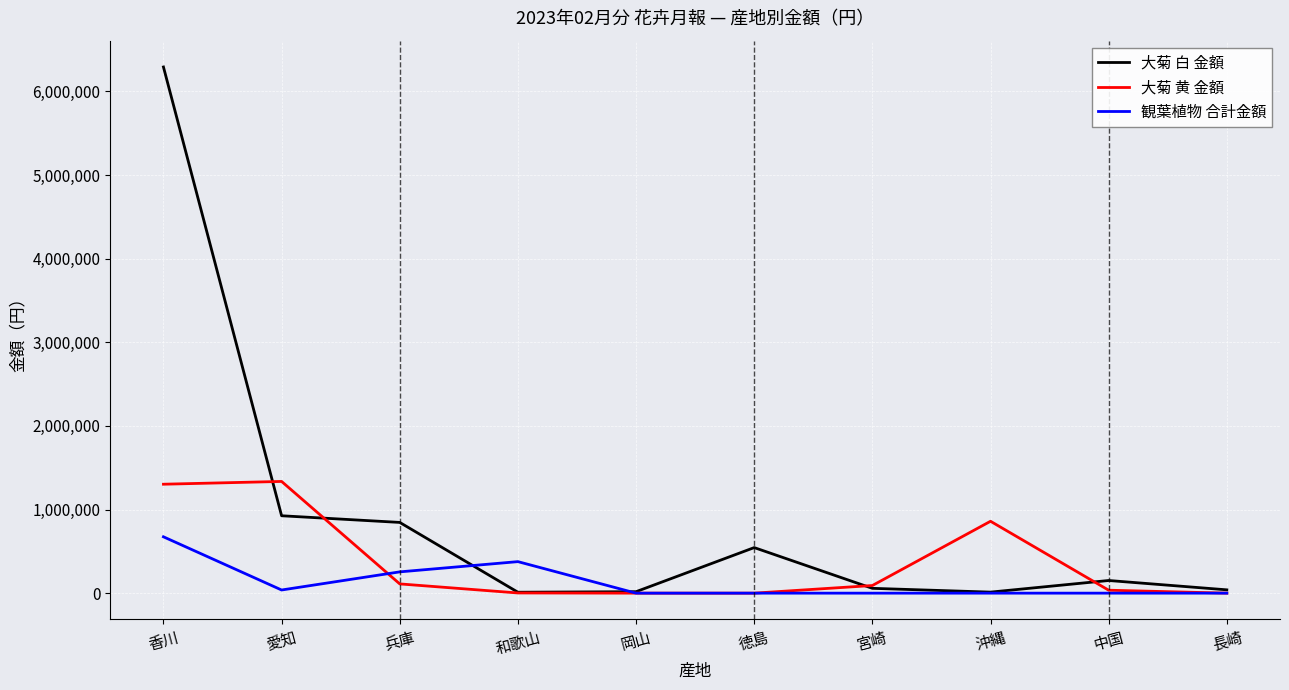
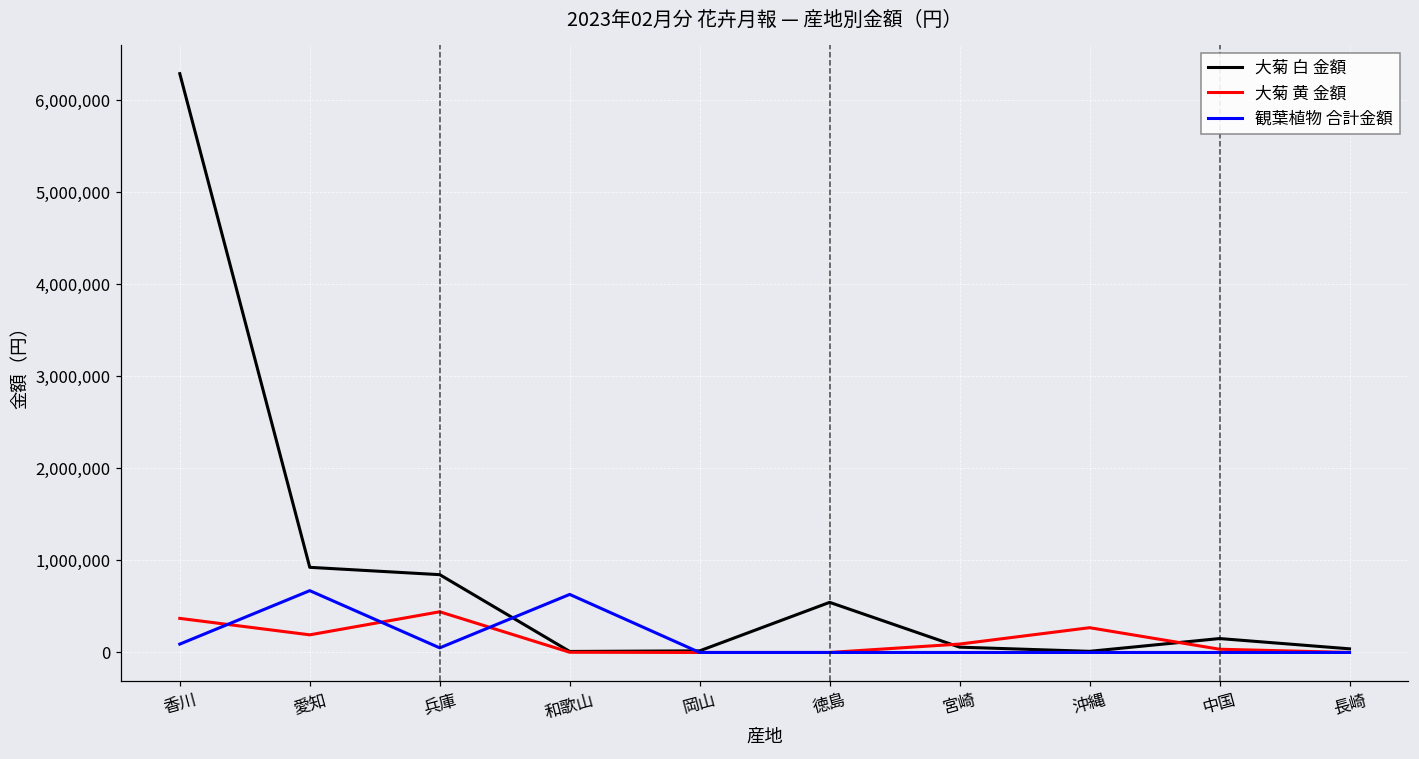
大菊 黄 金額, 香川: 1,300,000 -> 400,000
観葉植物 合計金額, 香川: 700,000 -> 100,000
大菊 黄 金額, 愛知: 1,300,000 -> 200,000
観葉植物 合計金額, 愛知: 0 -> 700,000
大菊 黄 金額, 兵庫: 100,000 -> 400,000
観葉植物 合計金額, 兵庫: 300,000 -> 100,000
観葉植物 合計金額, 和歌山: 400,000 -> 600,000
大菊 黄 金額, 沖縄: 900,000 -> 300,000
